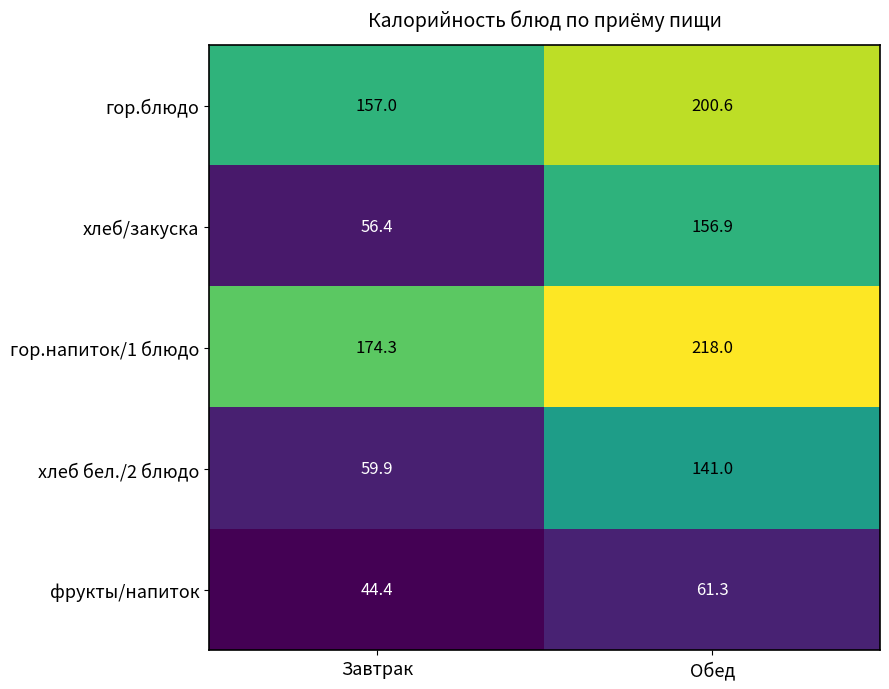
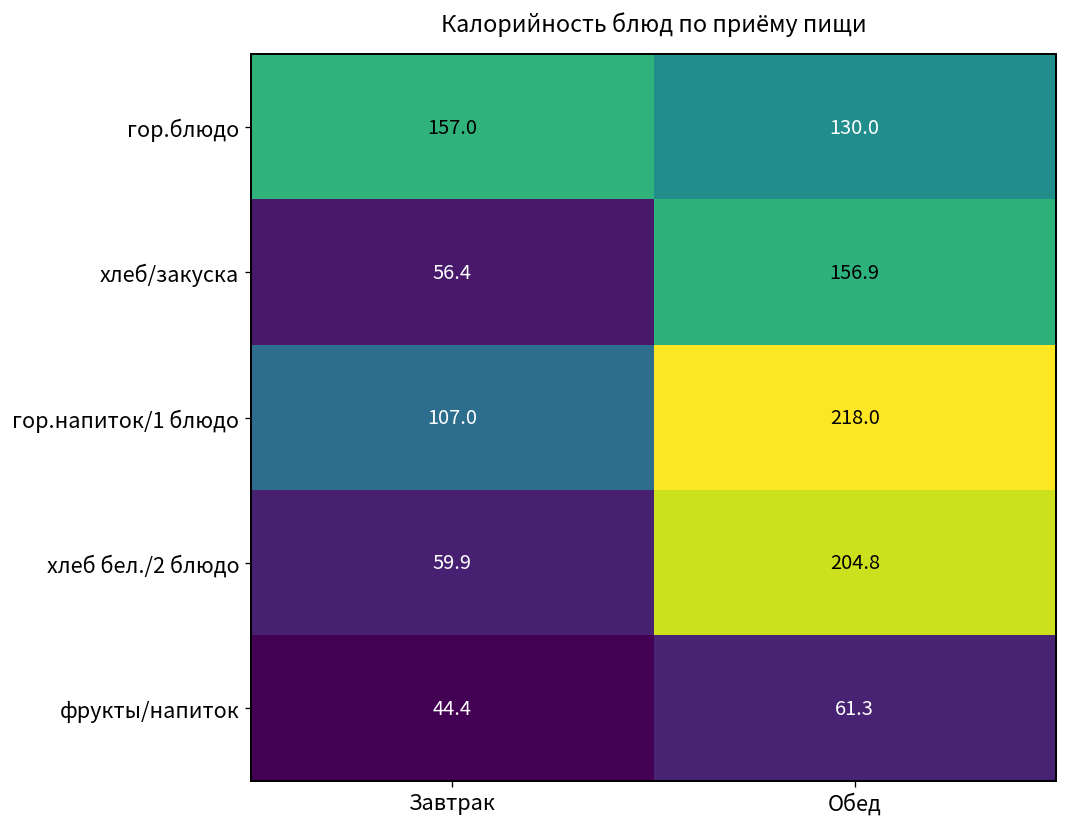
гор.блюдо, Обед: 200.6 -> 130.0
гор.напиток/1 блюдо, Завтрак: 174.3 -> 107.0
хлеб бел./2 блюдо, Обед: 141.0 -> 204.8
